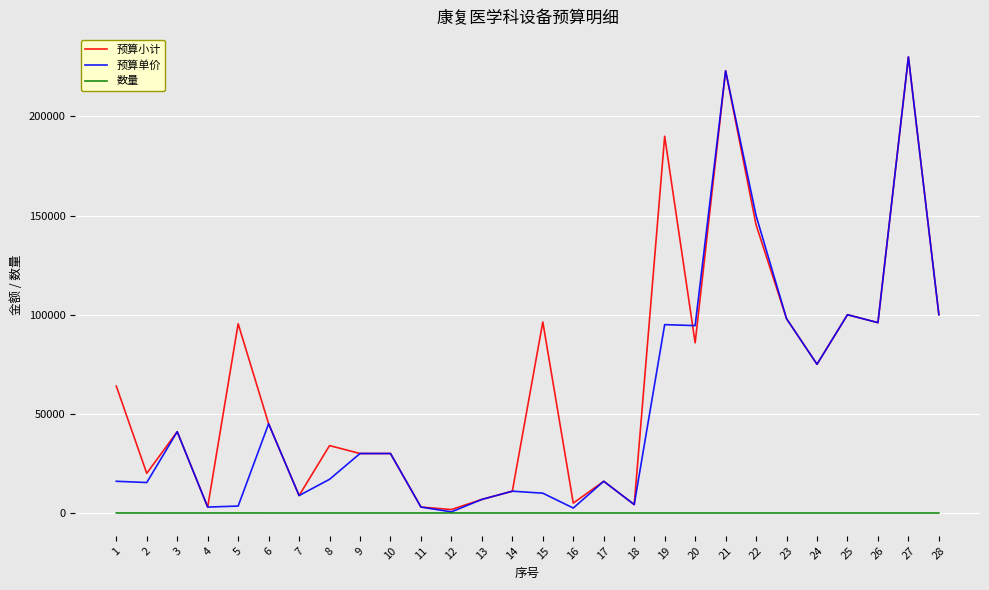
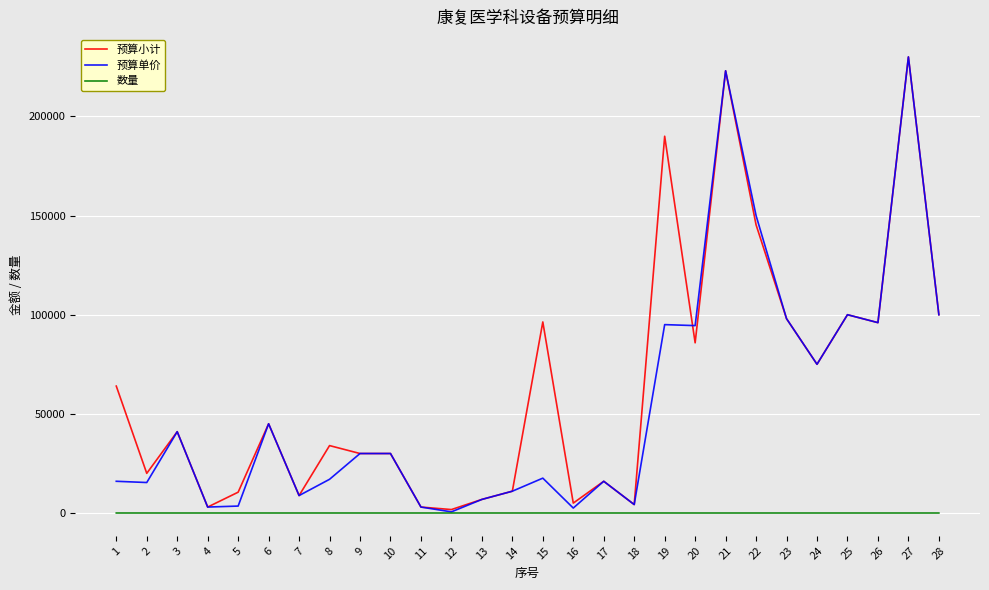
预算小计, 5: 95000 -> 11000
预算单价, 15: 10000 -> 18000
